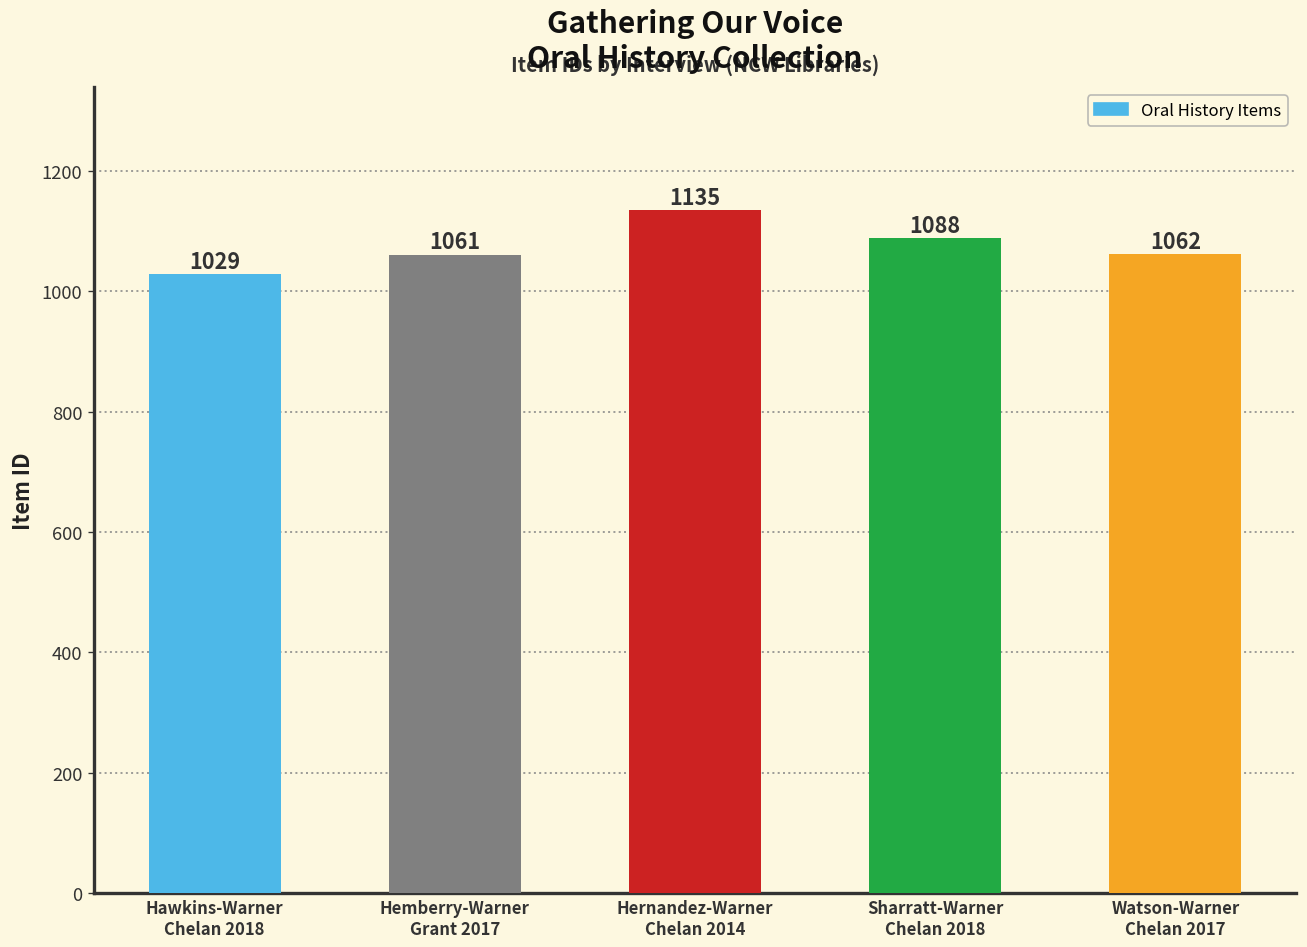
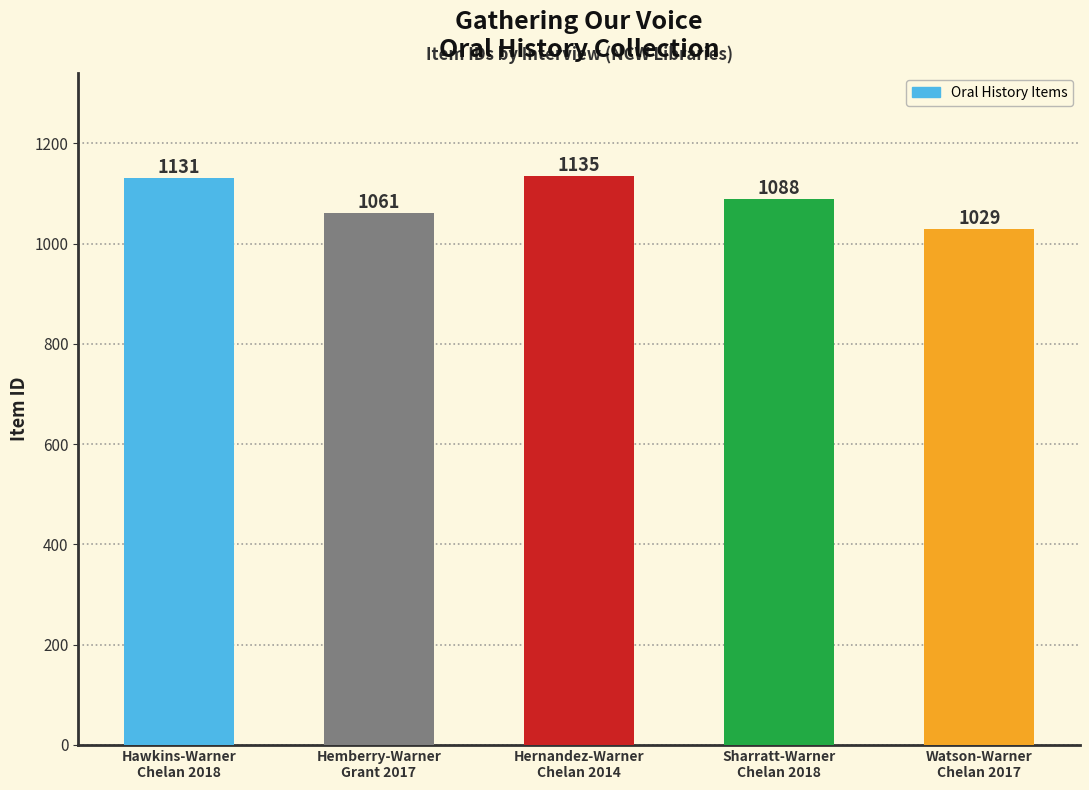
Hawkins-Warner Chelan 2018: 1029 -> 1131
Watson-Warner Chelan 2017: 1062 -> 1029
